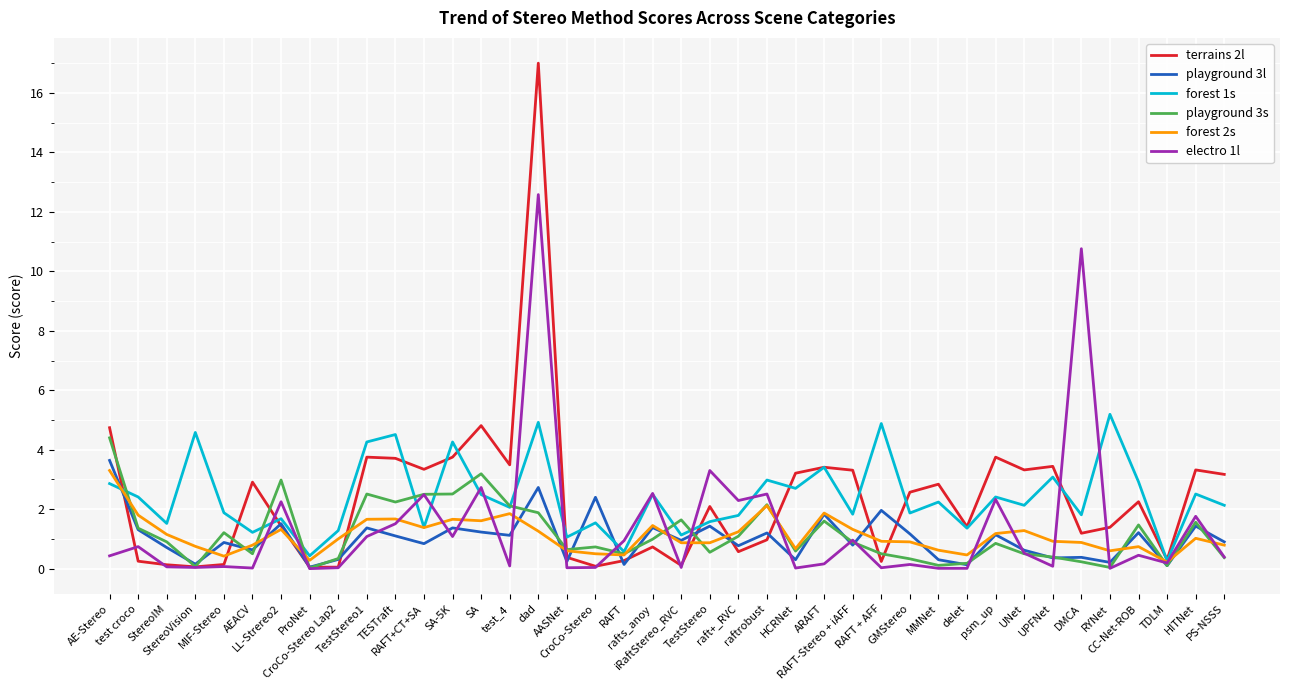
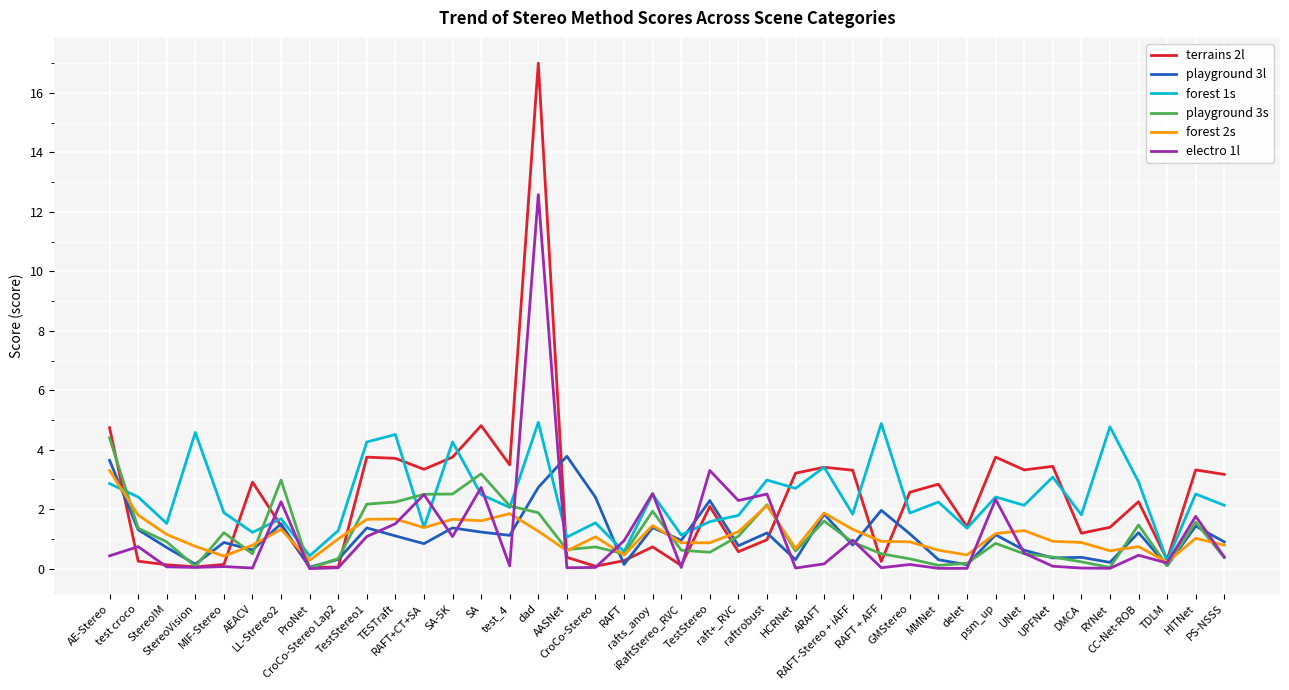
playground 3s, TestStereo1: 2.5 -> 2.2
playground 3l, AASNet: 0.2 -> 3.8
forest 2s, CroCo-Stereo: 0.5 -> 1.1
playground 3s, rafts_anoy: 1.0 -> 1.9
playground 3s, iRaftStereo_RVC: 1.6 -> 0.6
playground 3l, TestStereo: 1.4 -> 2.3
electro 1l, DMCA: 10.8 -> 0.0
forest 1s, RYNet: 5.2 -> 4.8
